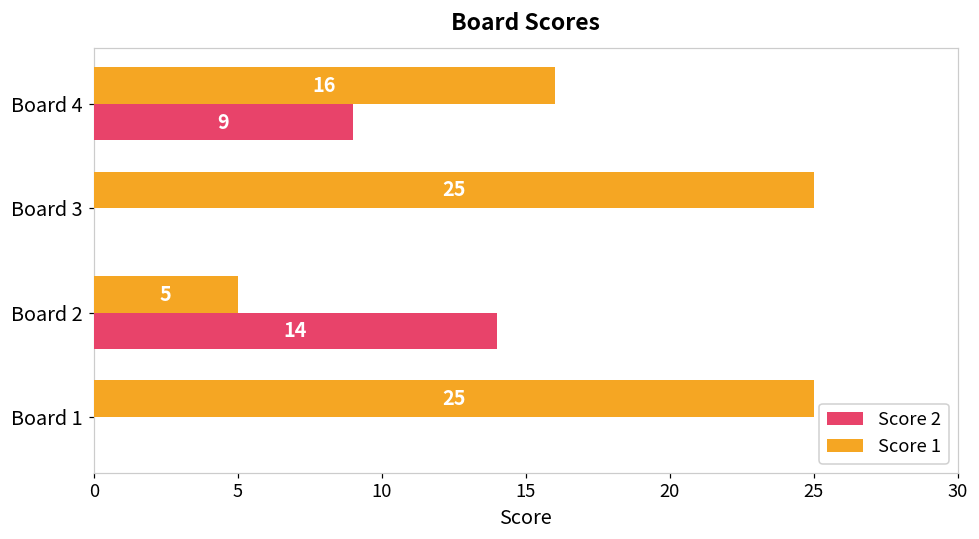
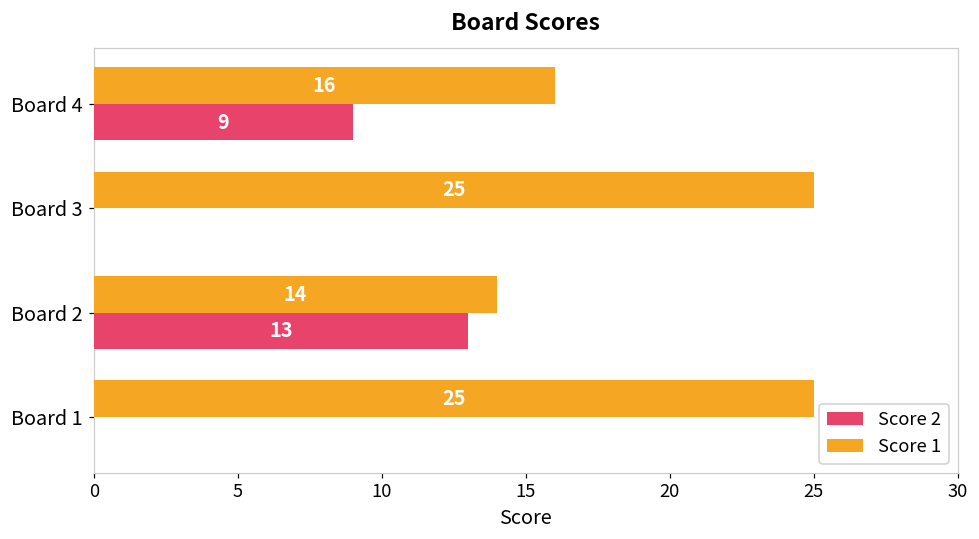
Score 1, Board 2: 5 -> 14
Score 2, Board 2: 14 -> 13
